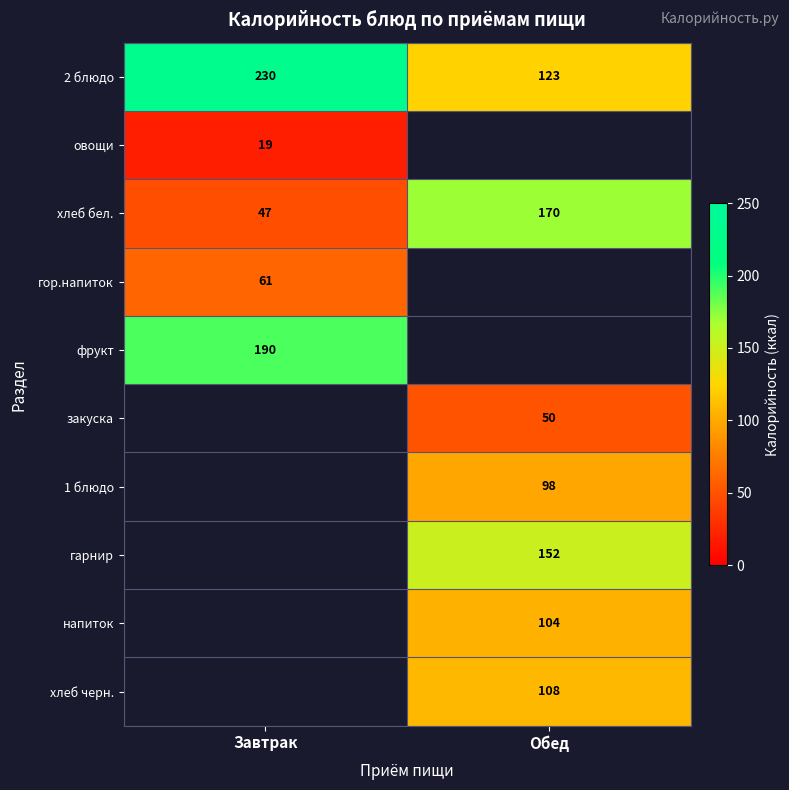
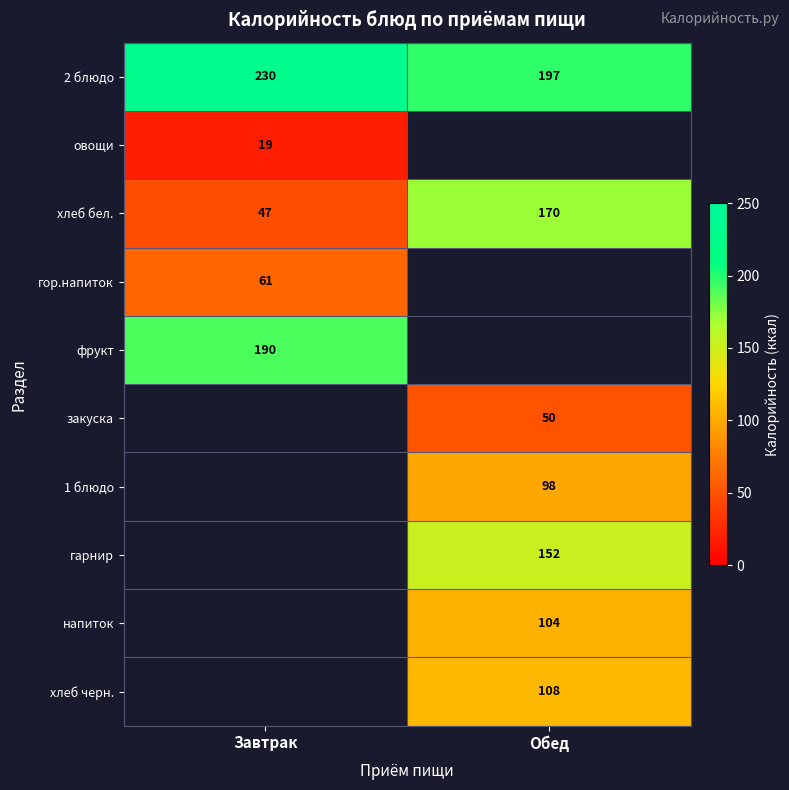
2 блюдо, Обед: 123 -> 197
